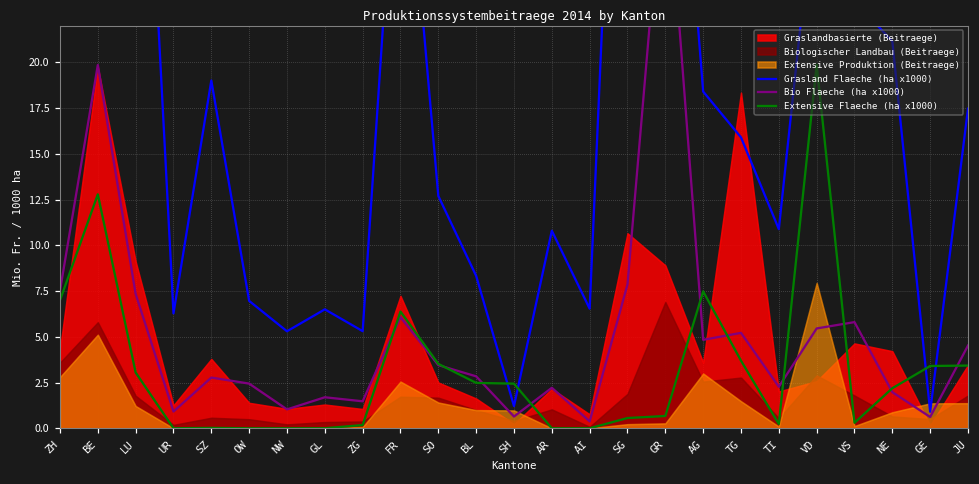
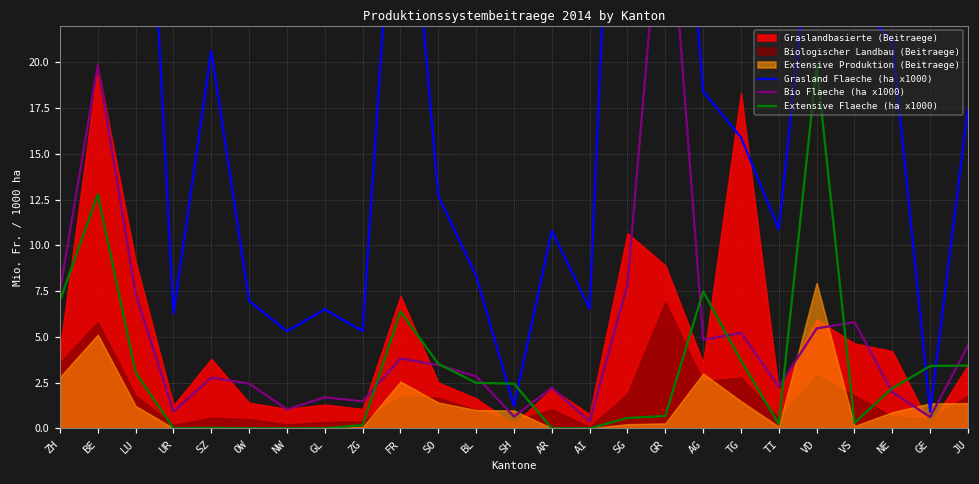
Grasland Flaeche (ha x1000), SZ: 19.0 -> 20.6
Bio Flaeche (ha x1000), FR: 6.1 -> 3.8
Graslandbasierte (Beitraege), VD: 2.6 -> 5.9
